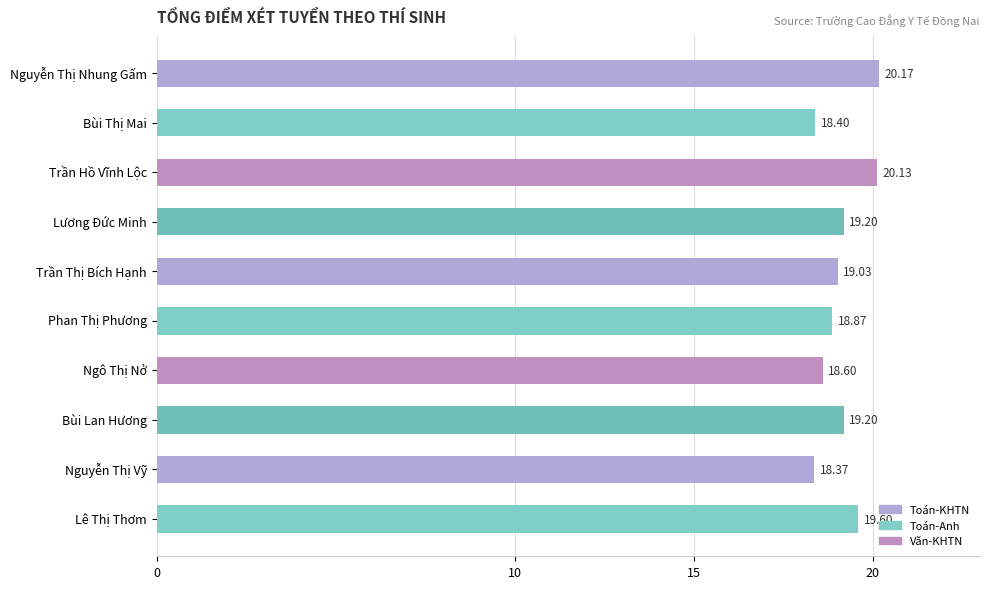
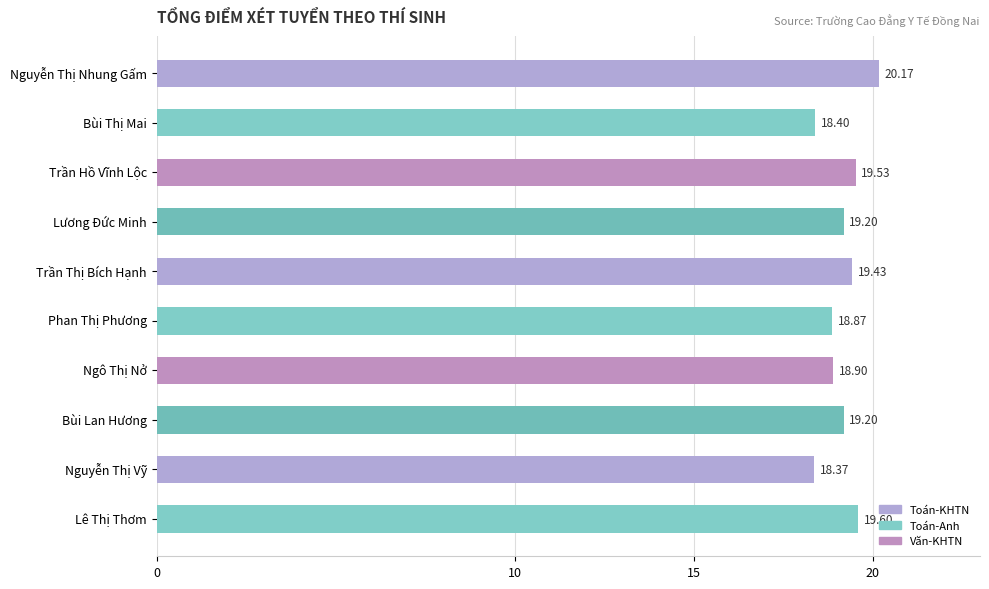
Trần Hồ Vĩnh Lộc: 20.13 -> 19.53
Trần Thị Bích Hạnh: 19.03 -> 19.43
Ngô Thị Nở: 18.60 -> 18.90
